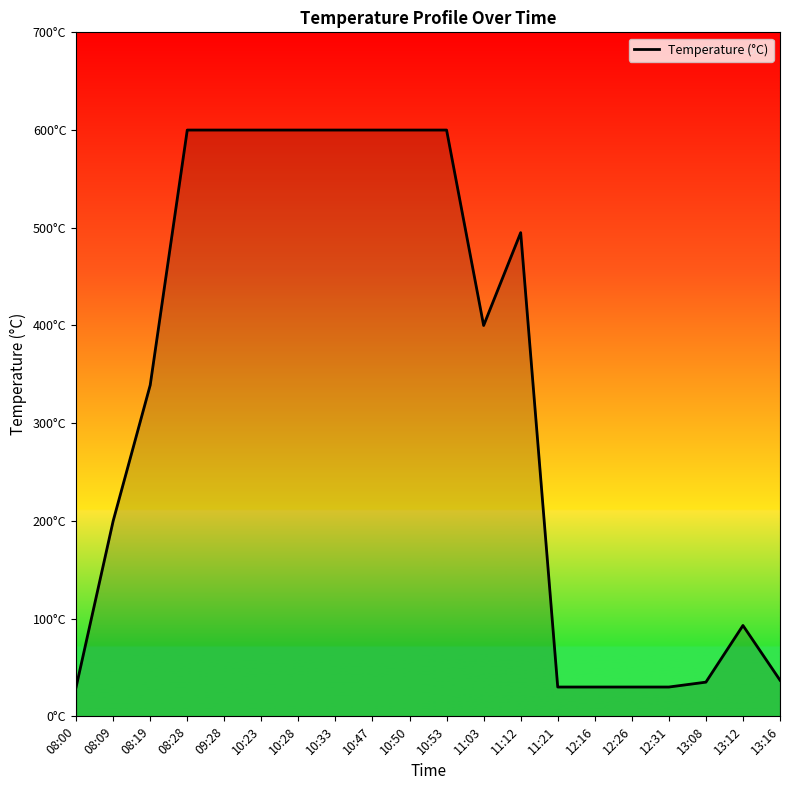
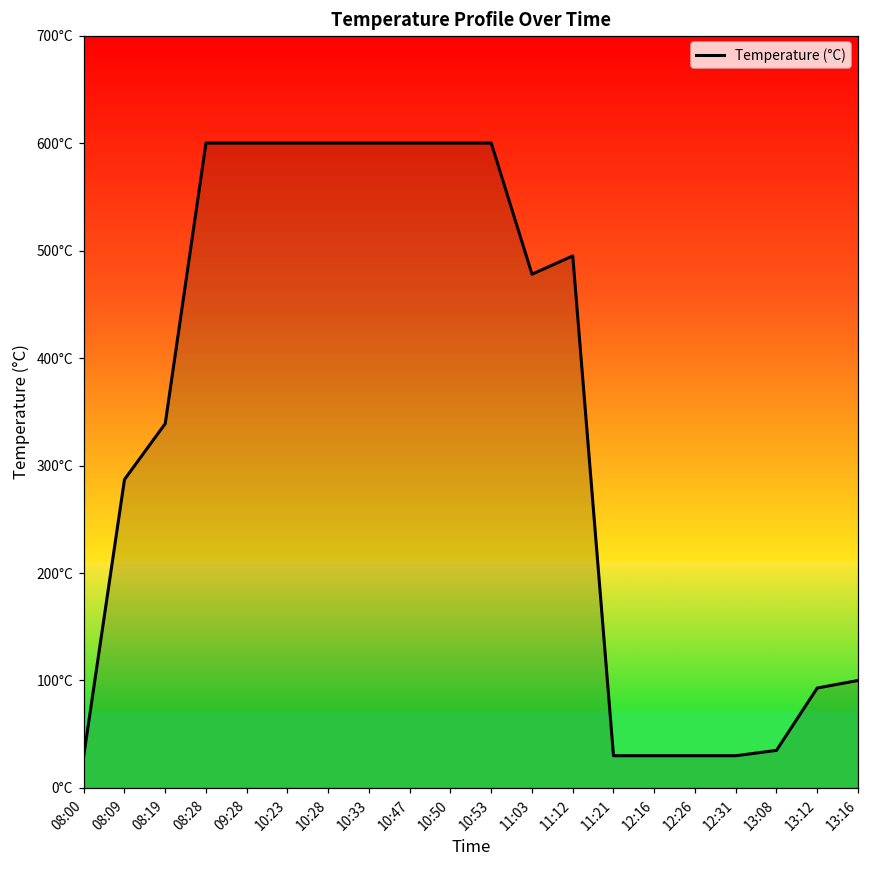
08:09: 200°C -> 290°C
11:03: 400°C -> 480°C
13:16: 40°C -> 100°C
